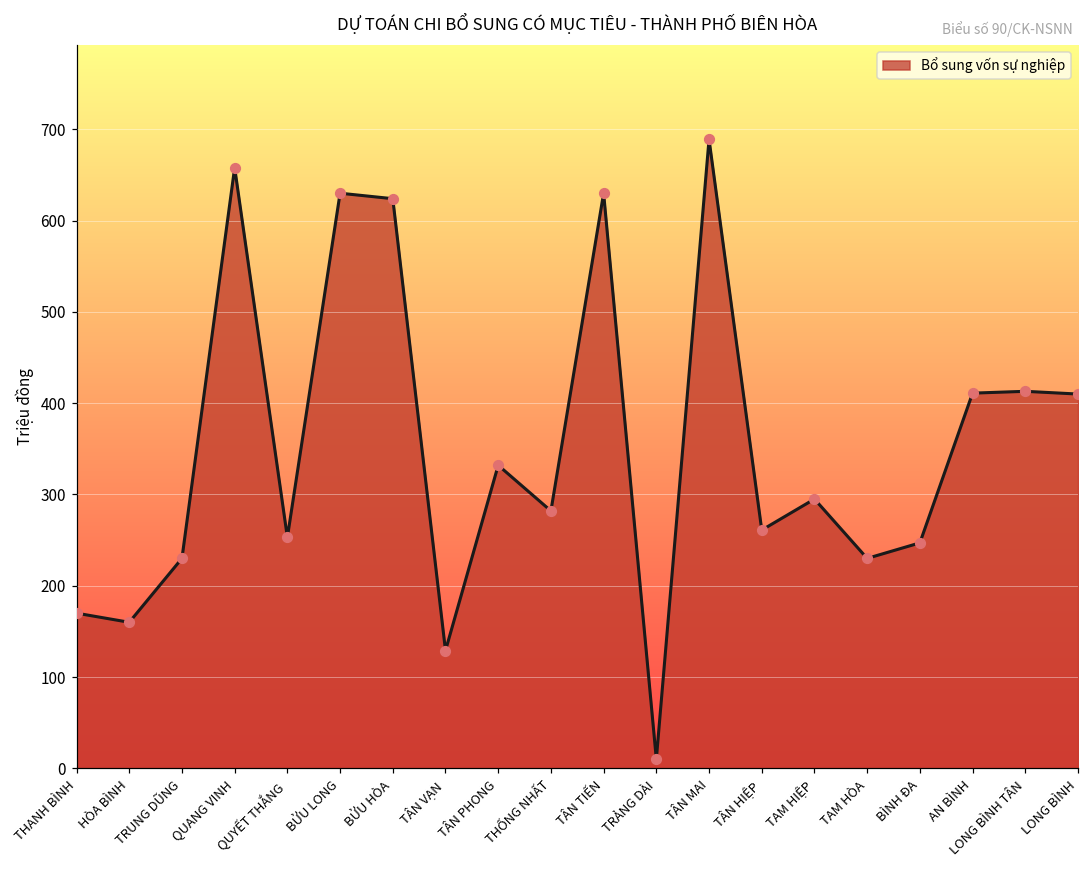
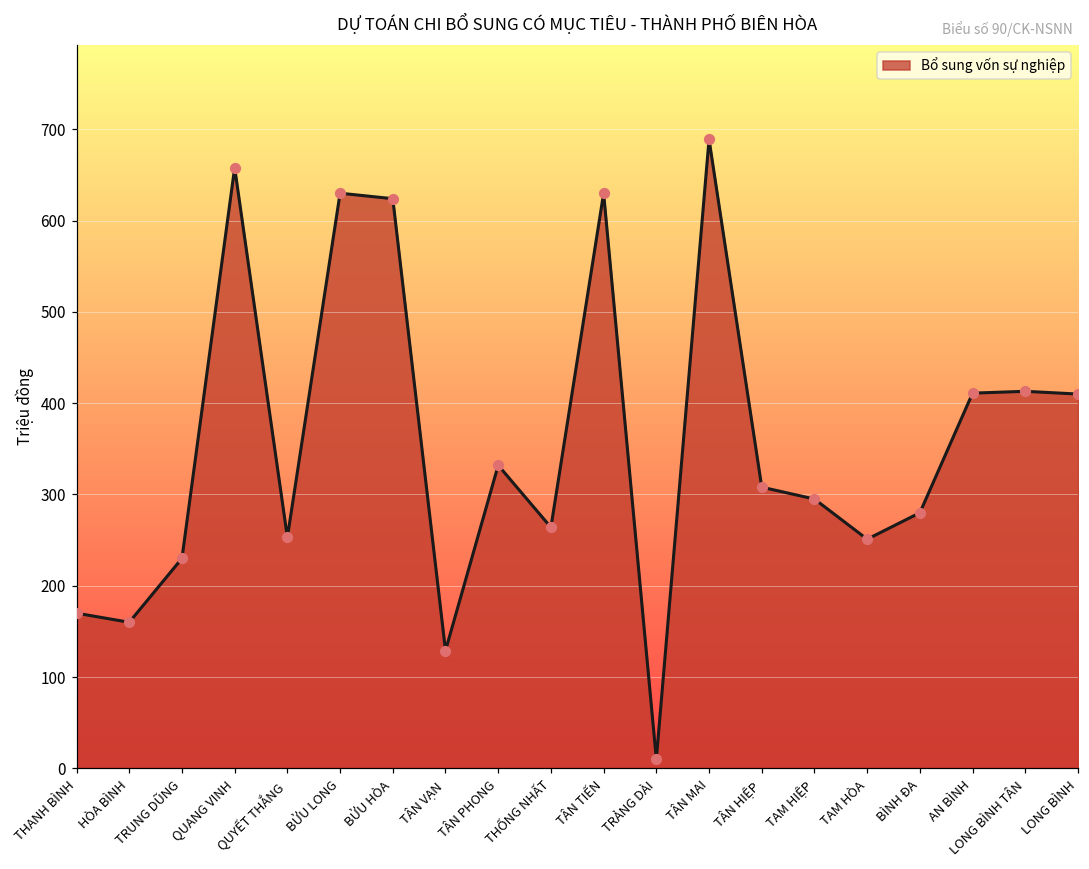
THỐNG NHẤT: 280 -> 260
TÂN HIỆP: 260 -> 310
TAM HÒA: 230 -> 250
BÌNH ĐA: 250 -> 280
